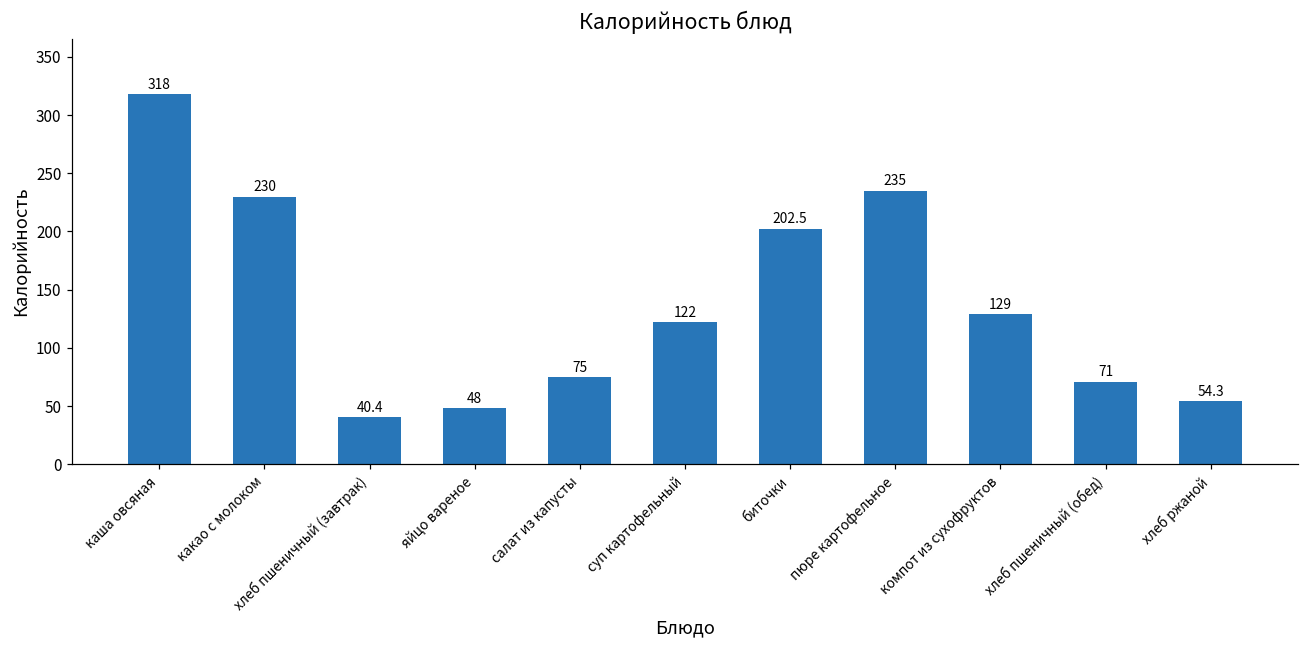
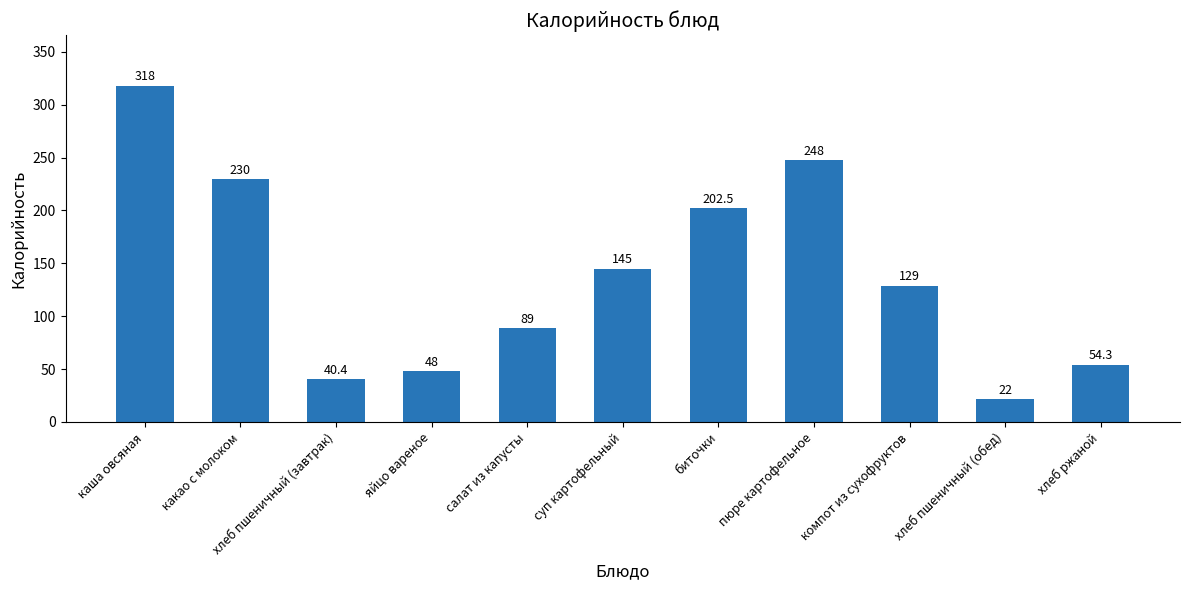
салат из капусты: 75 -> 89
суп картофельный: 122 -> 145
пюре картофельное: 235 -> 248
хлеб пшеничный (обед): 71 -> 22
